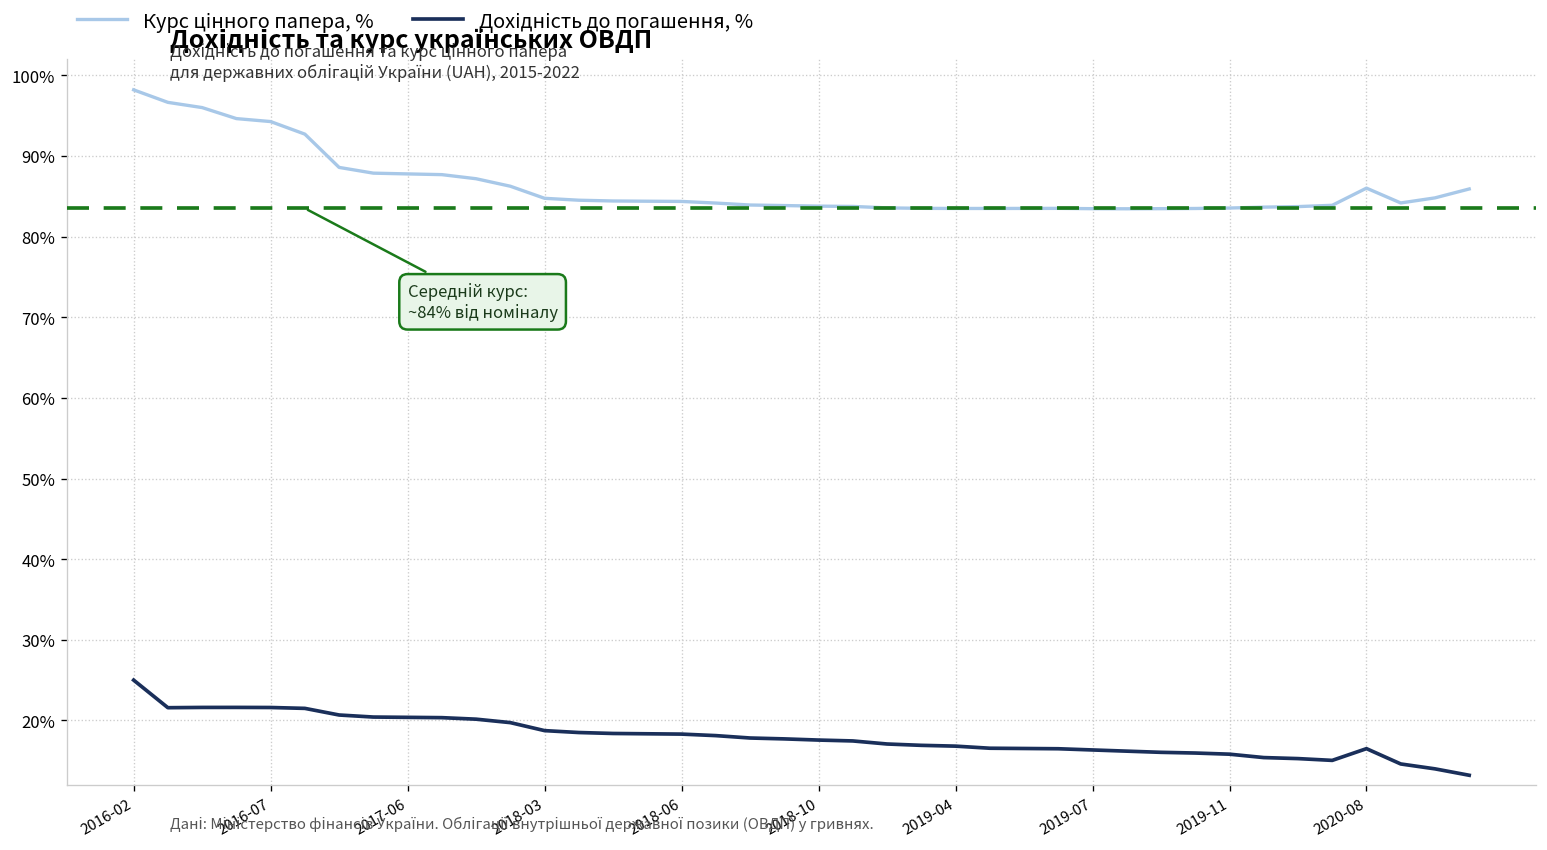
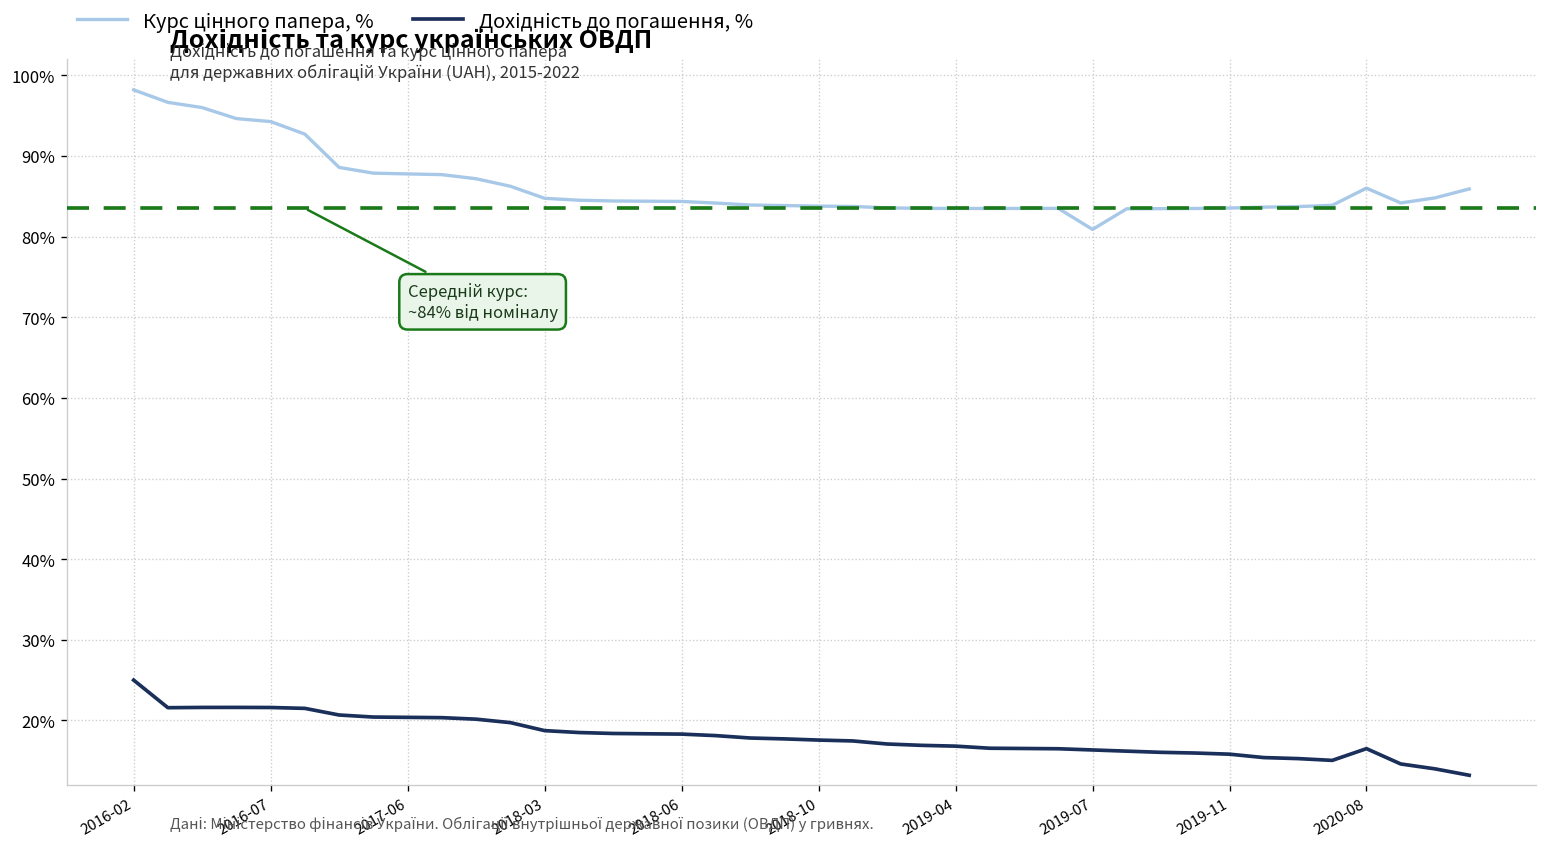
Курс цінного папера, %, 2019-07: 83% -> 81%
